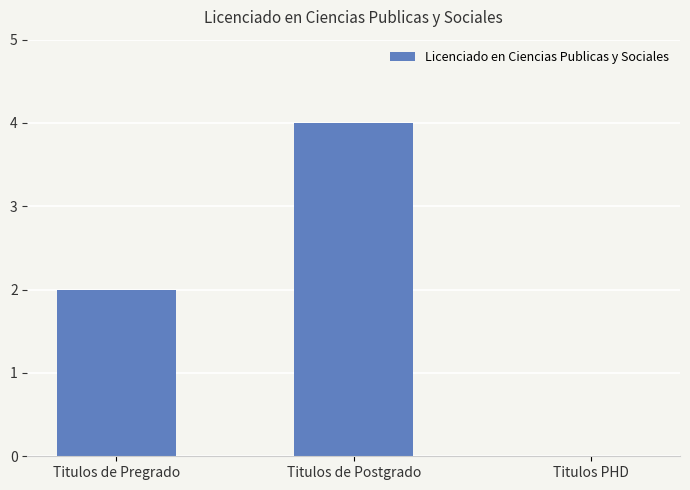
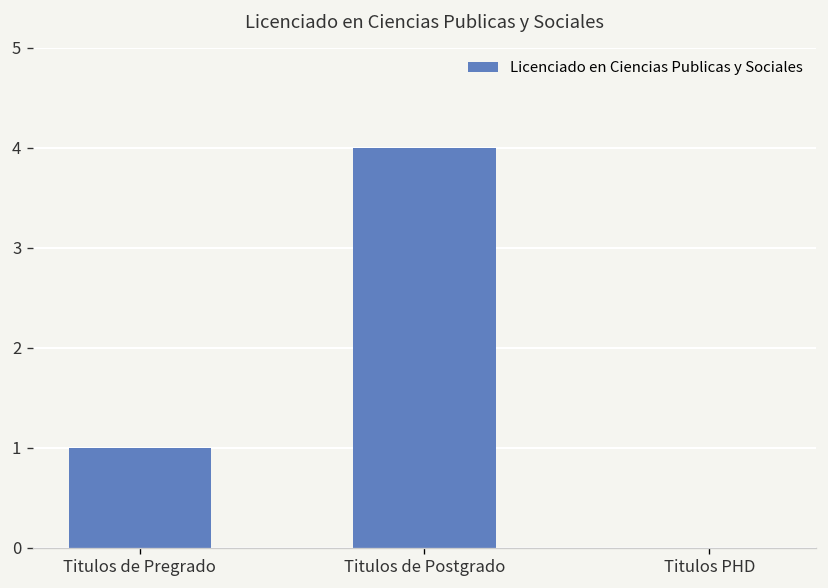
Titulos de Pregrado: 2 -> 1
